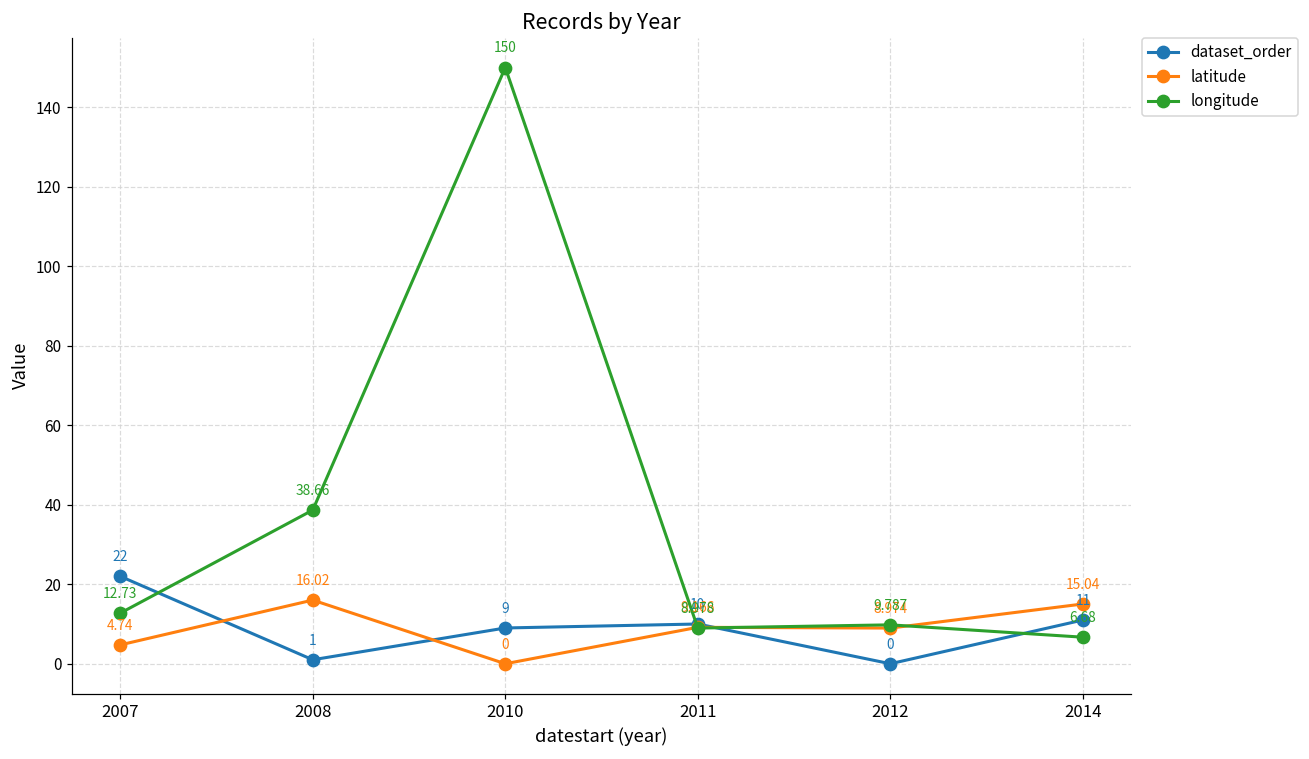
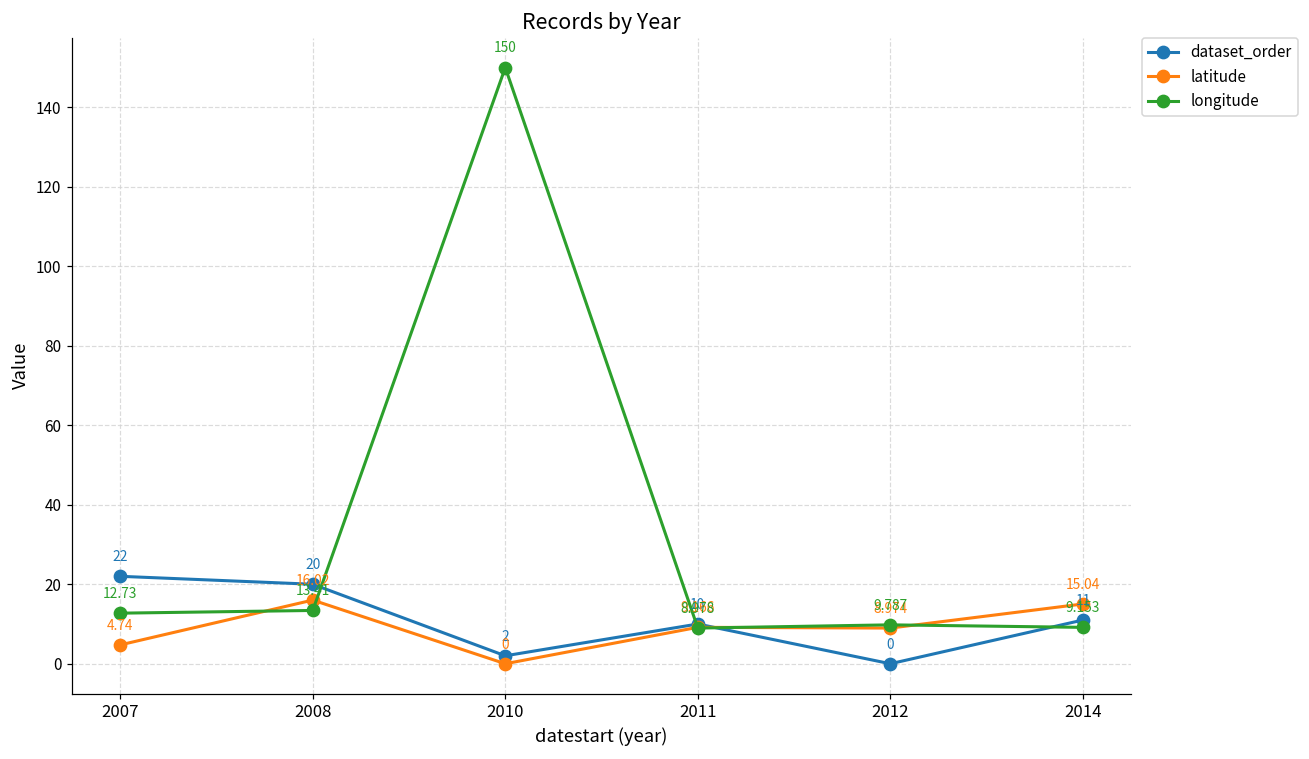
dataset_order, 2008: 1 -> 20
longitude, 2008: 38.66 -> 13.41
dataset_order, 2010: 9 -> 2
longitude, 2014: 6.68 -> 9.153
